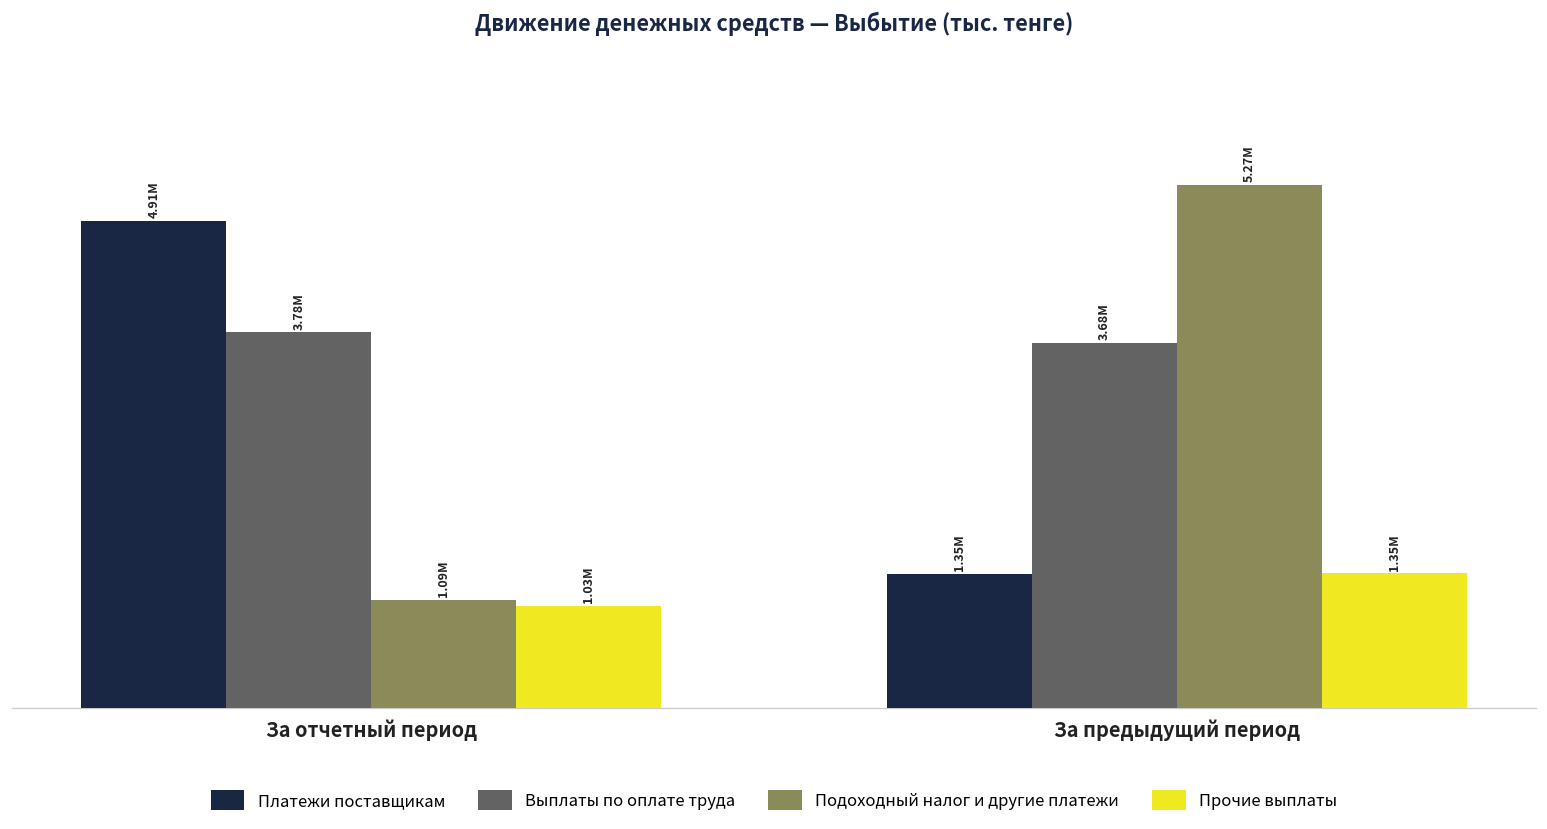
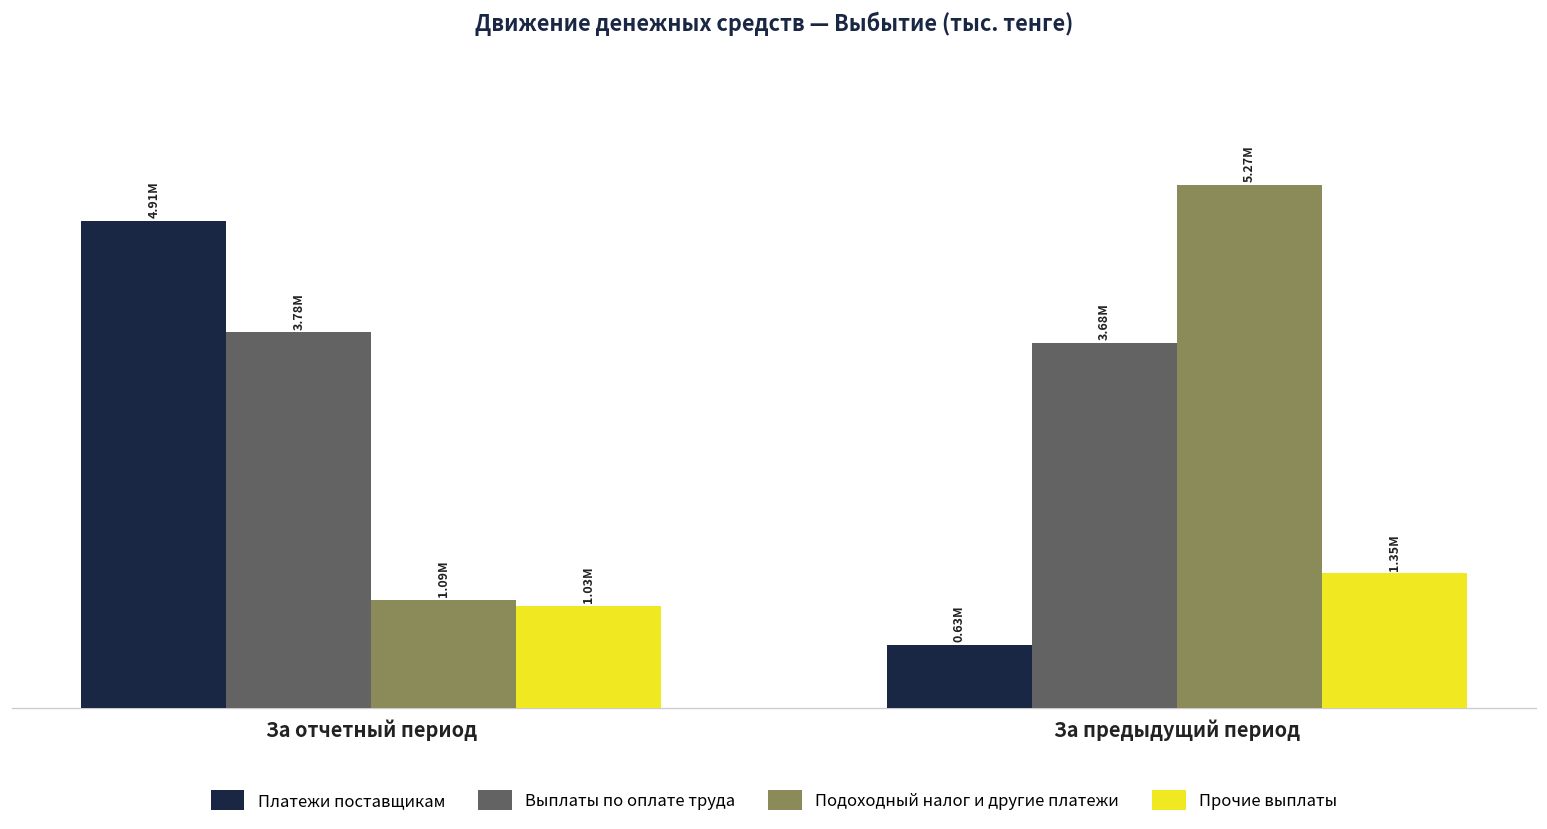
Платежи поставщикам, За предыдущий период: 1.35M -> 0.63M
